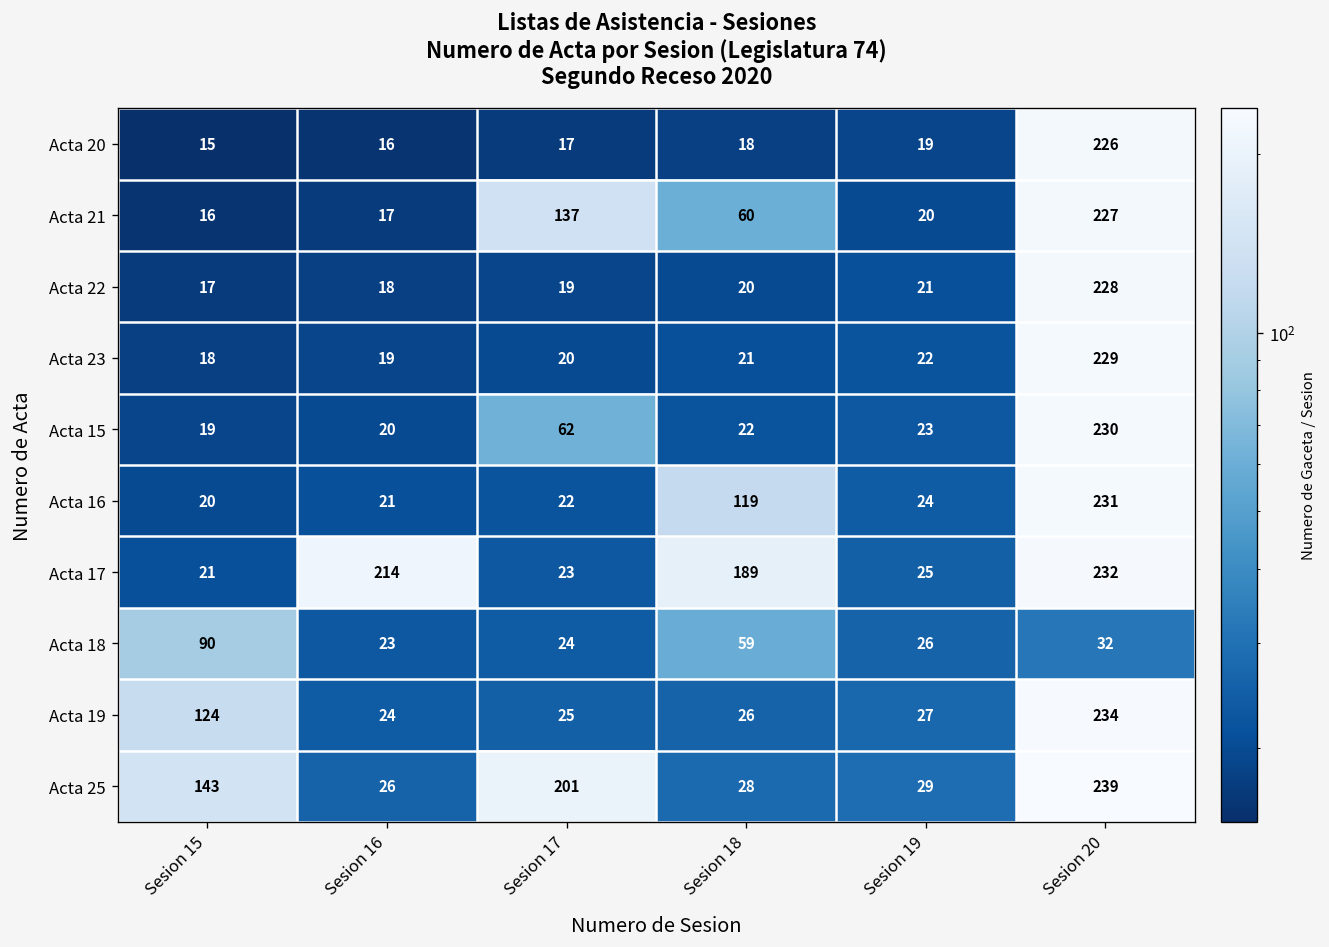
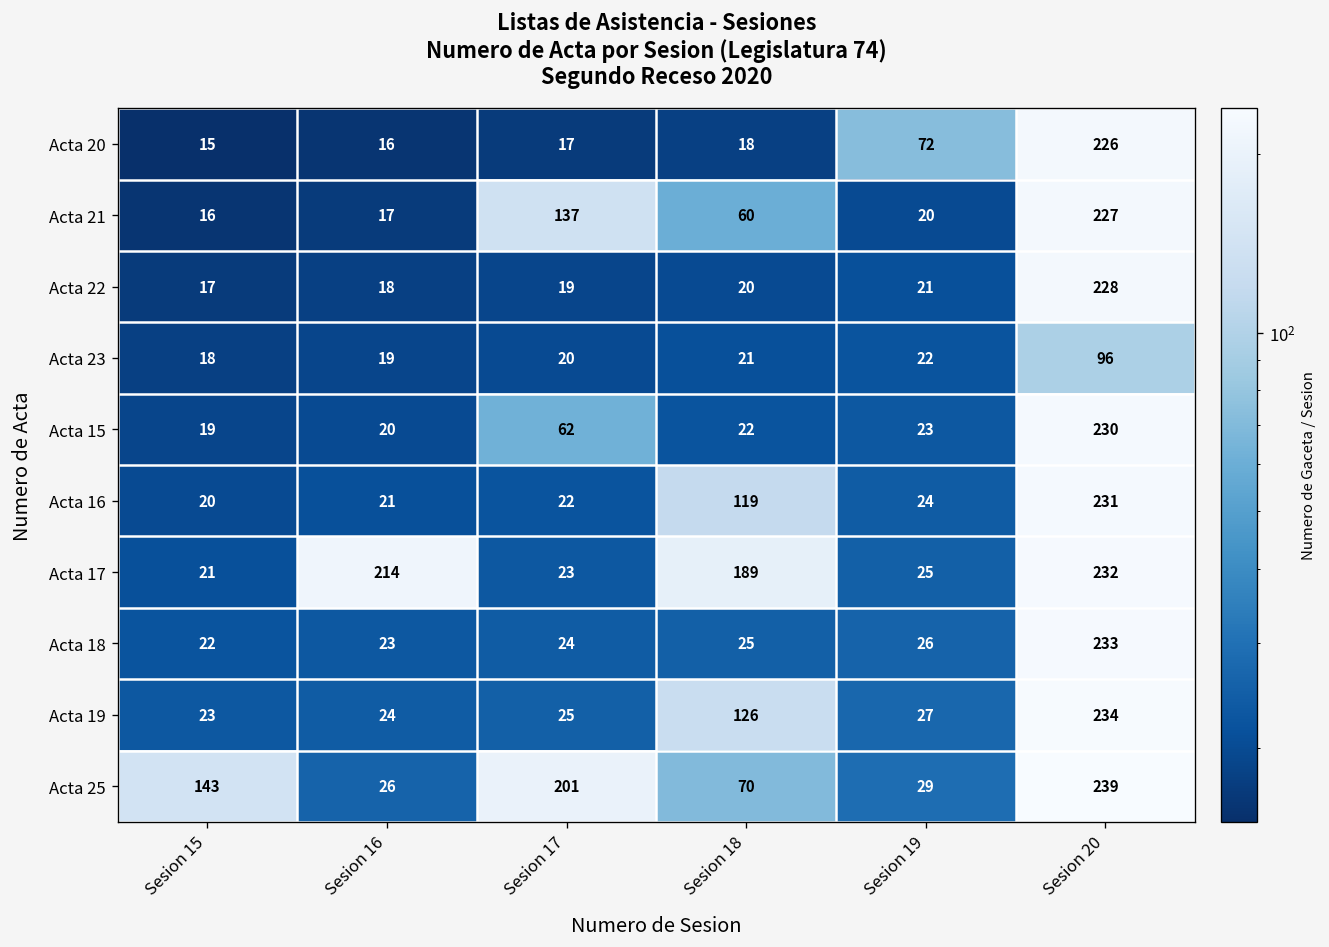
Acta 20, Sesion 19: 19 -> 72
Acta 23, Sesion 20: 229 -> 96
Acta 18, Sesion 15: 90 -> 22
Acta 18, Sesion 18: 59 -> 25
Acta 18, Sesion 20: 32 -> 233
Acta 19, Sesion 15: 124 -> 23
Acta 19, Sesion 18: 26 -> 126
Acta 25, Sesion 18: 28 -> 70
